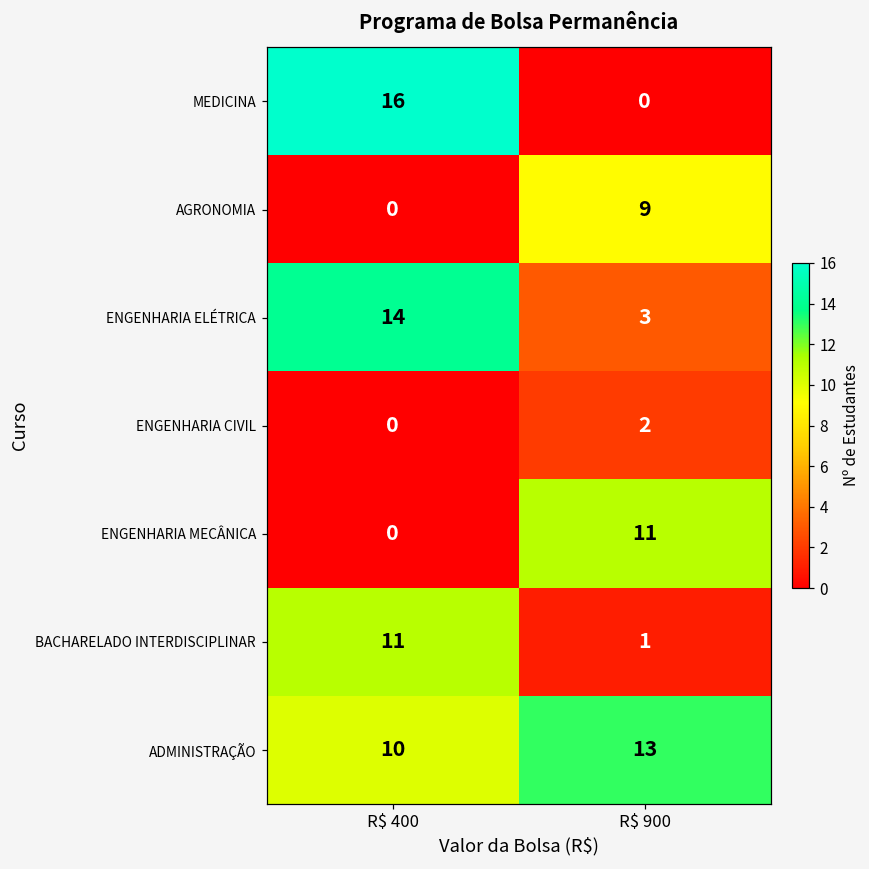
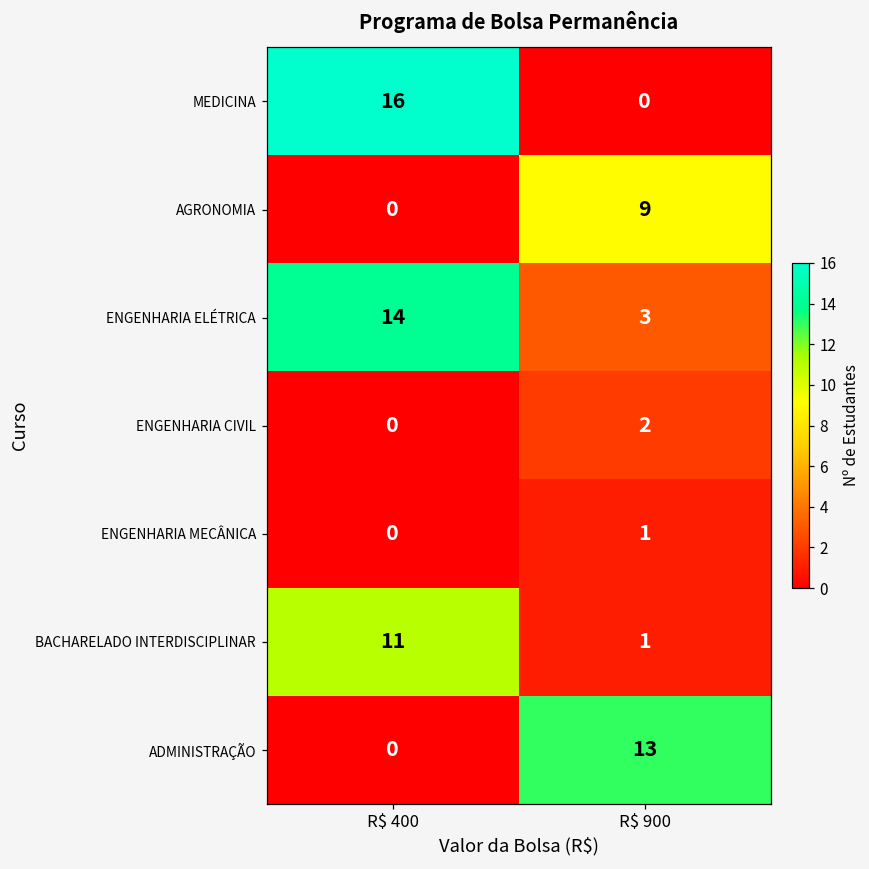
ENGENHARIA MECÂNICA, R$ 900: 11 -> 1
ADMINISTRAÇÃO, R$ 400: 10 -> 0
